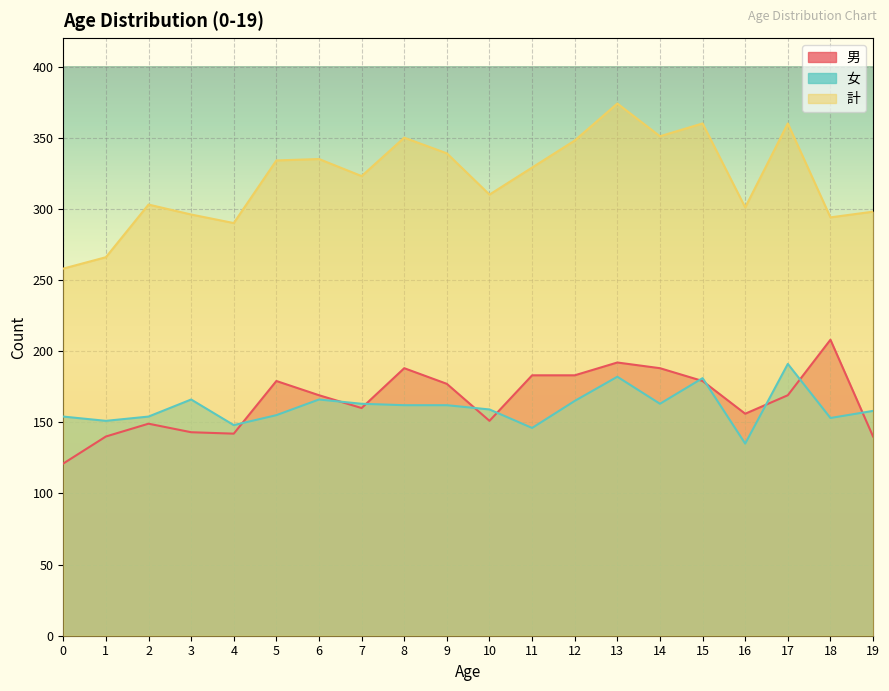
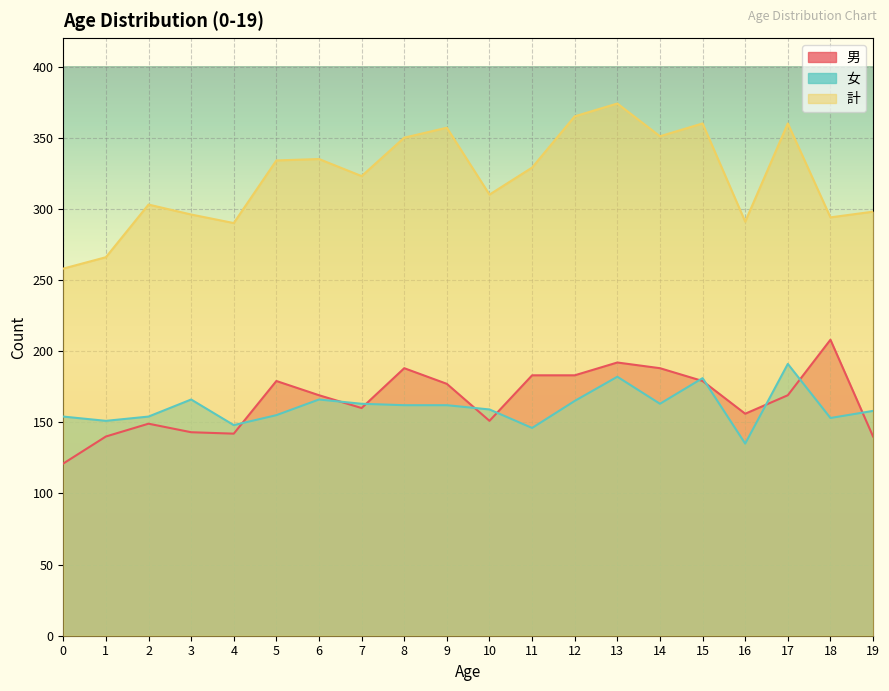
計, 9: 339 -> 357
計, 12: 348 -> 365
計, 16: 301 -> 291
